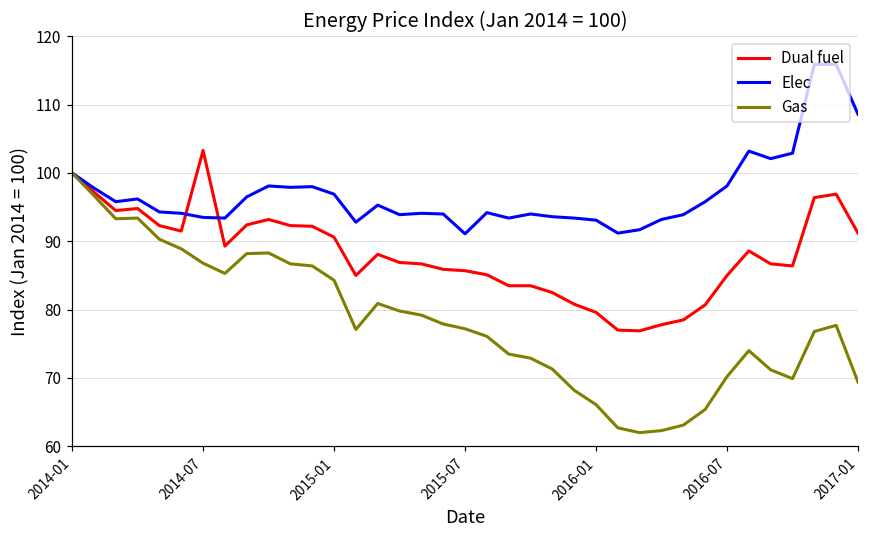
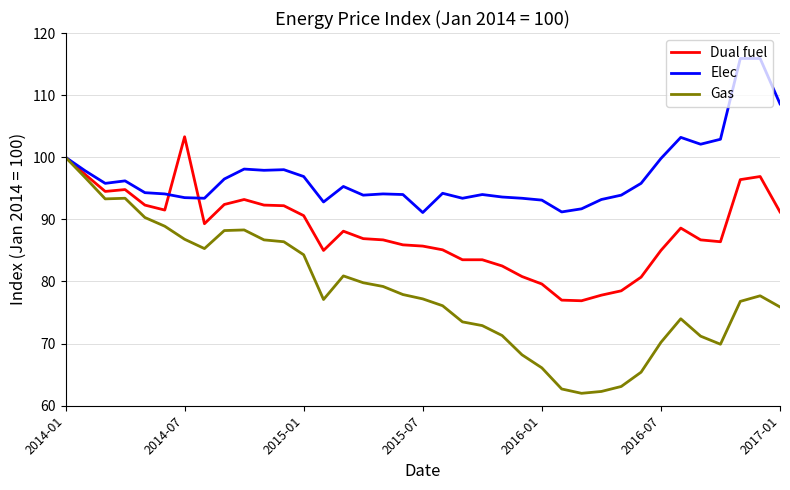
Elec, 2016-07: 98 -> 100
Gas, 2017-01: 69 -> 76
